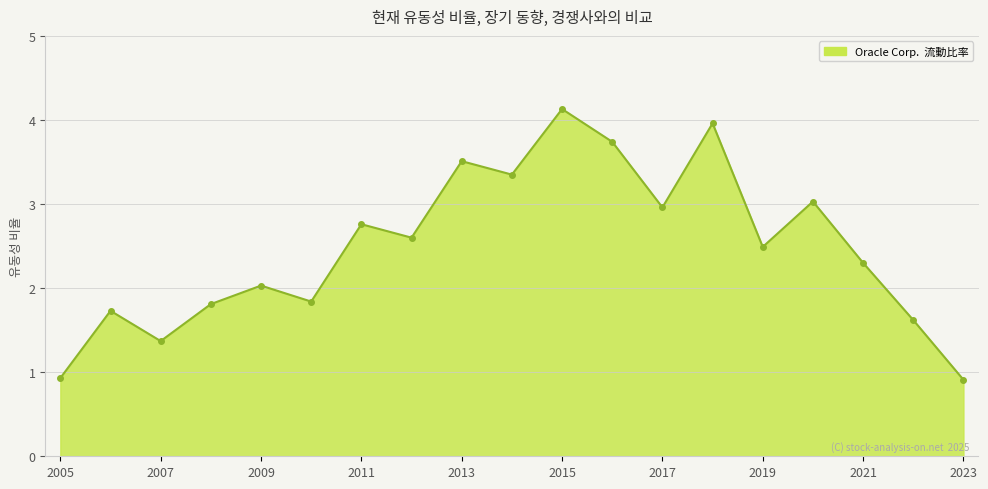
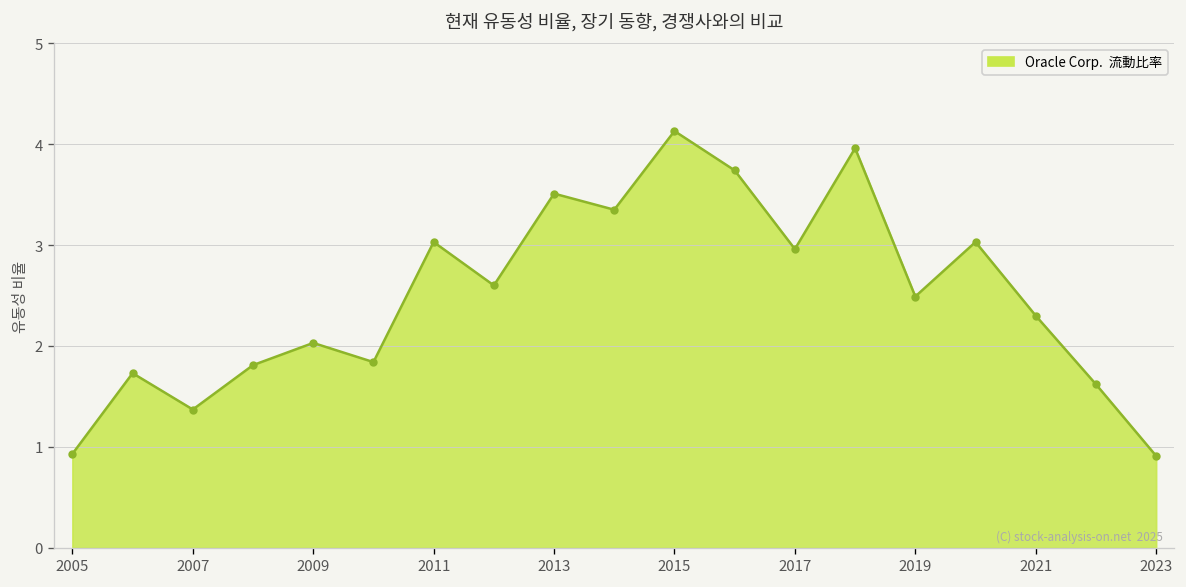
2011: 2.8 -> 3.0
